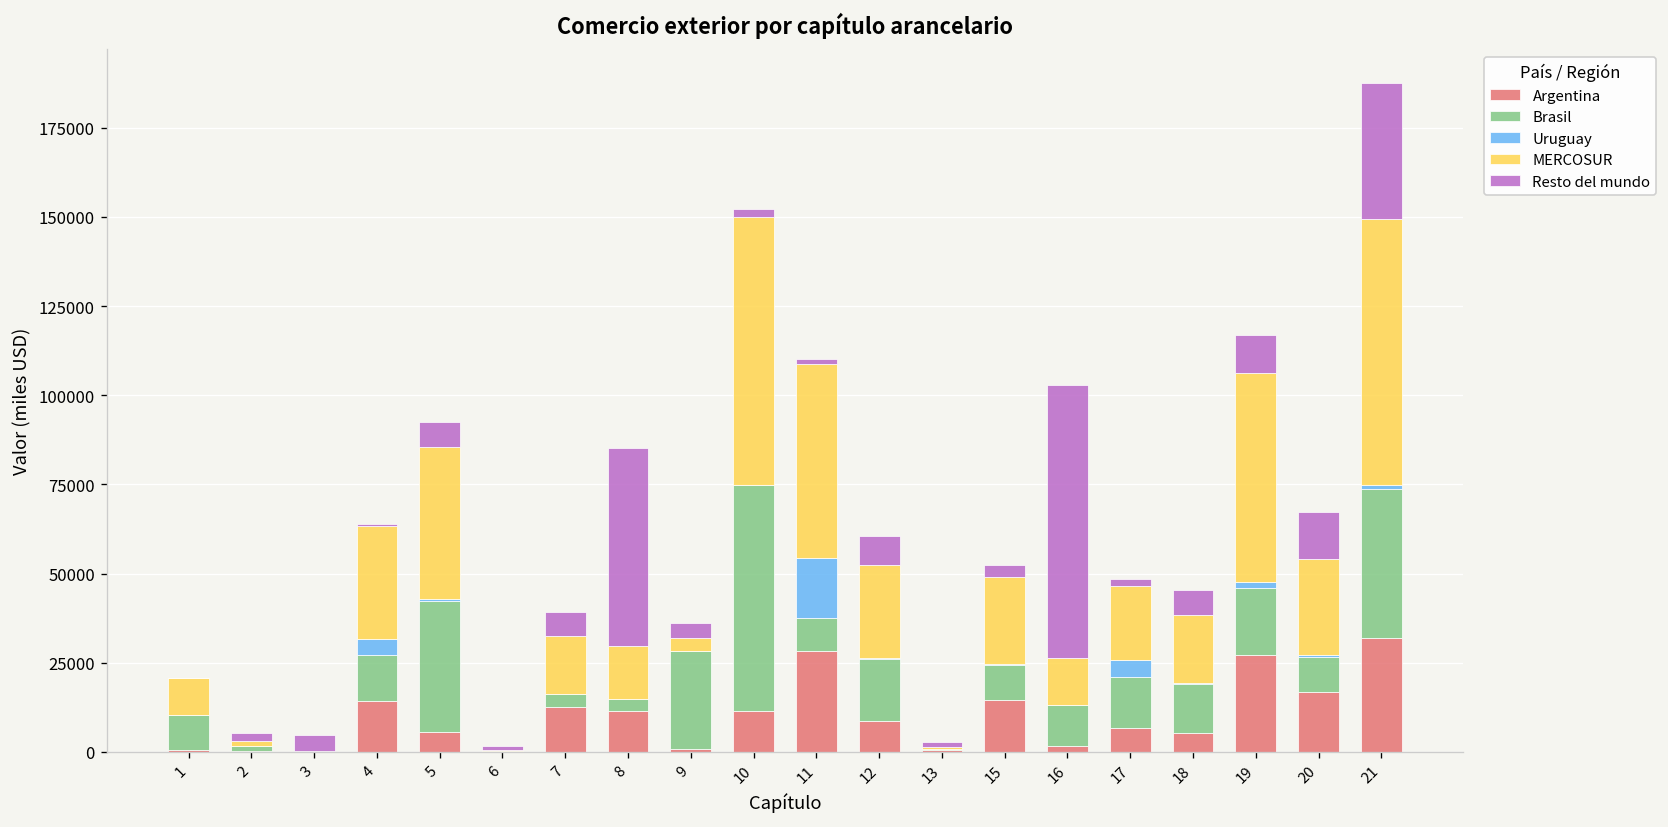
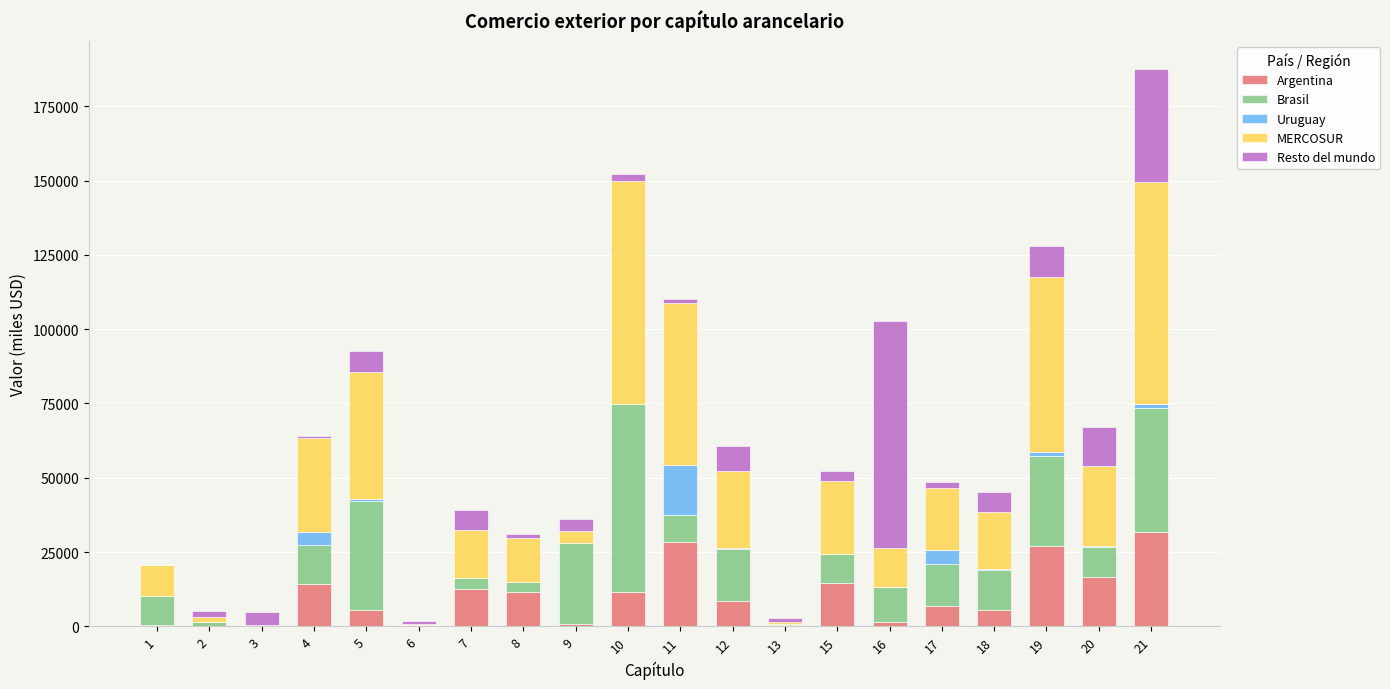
Resto del mundo, 8: 56000 -> 2000
Brasil, 19: 19000 -> 30000
